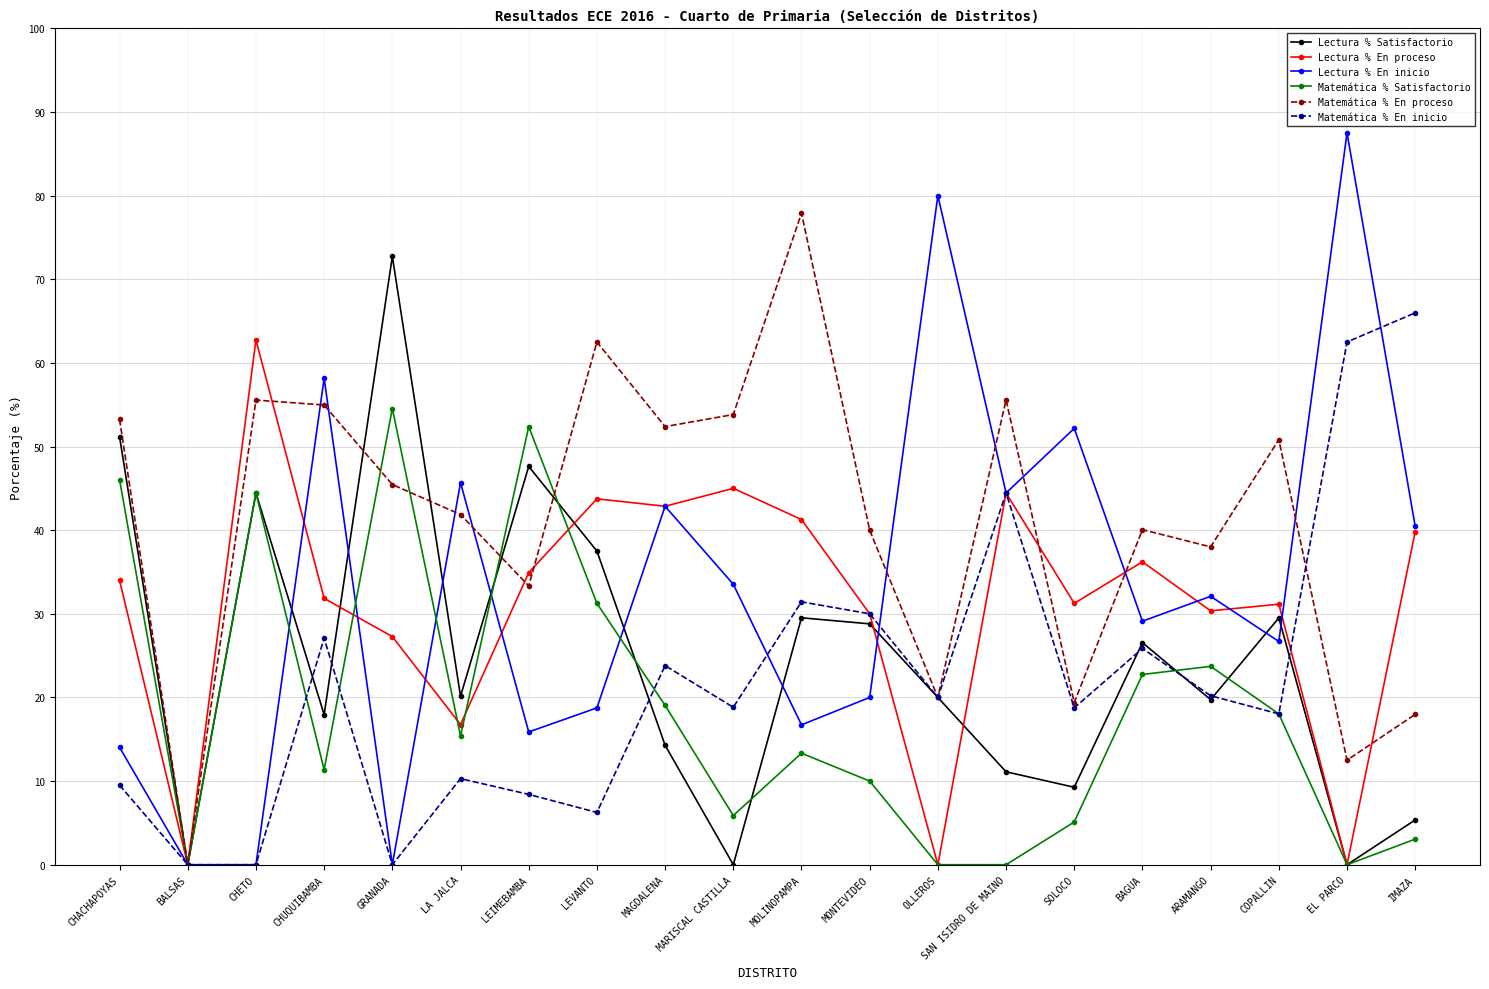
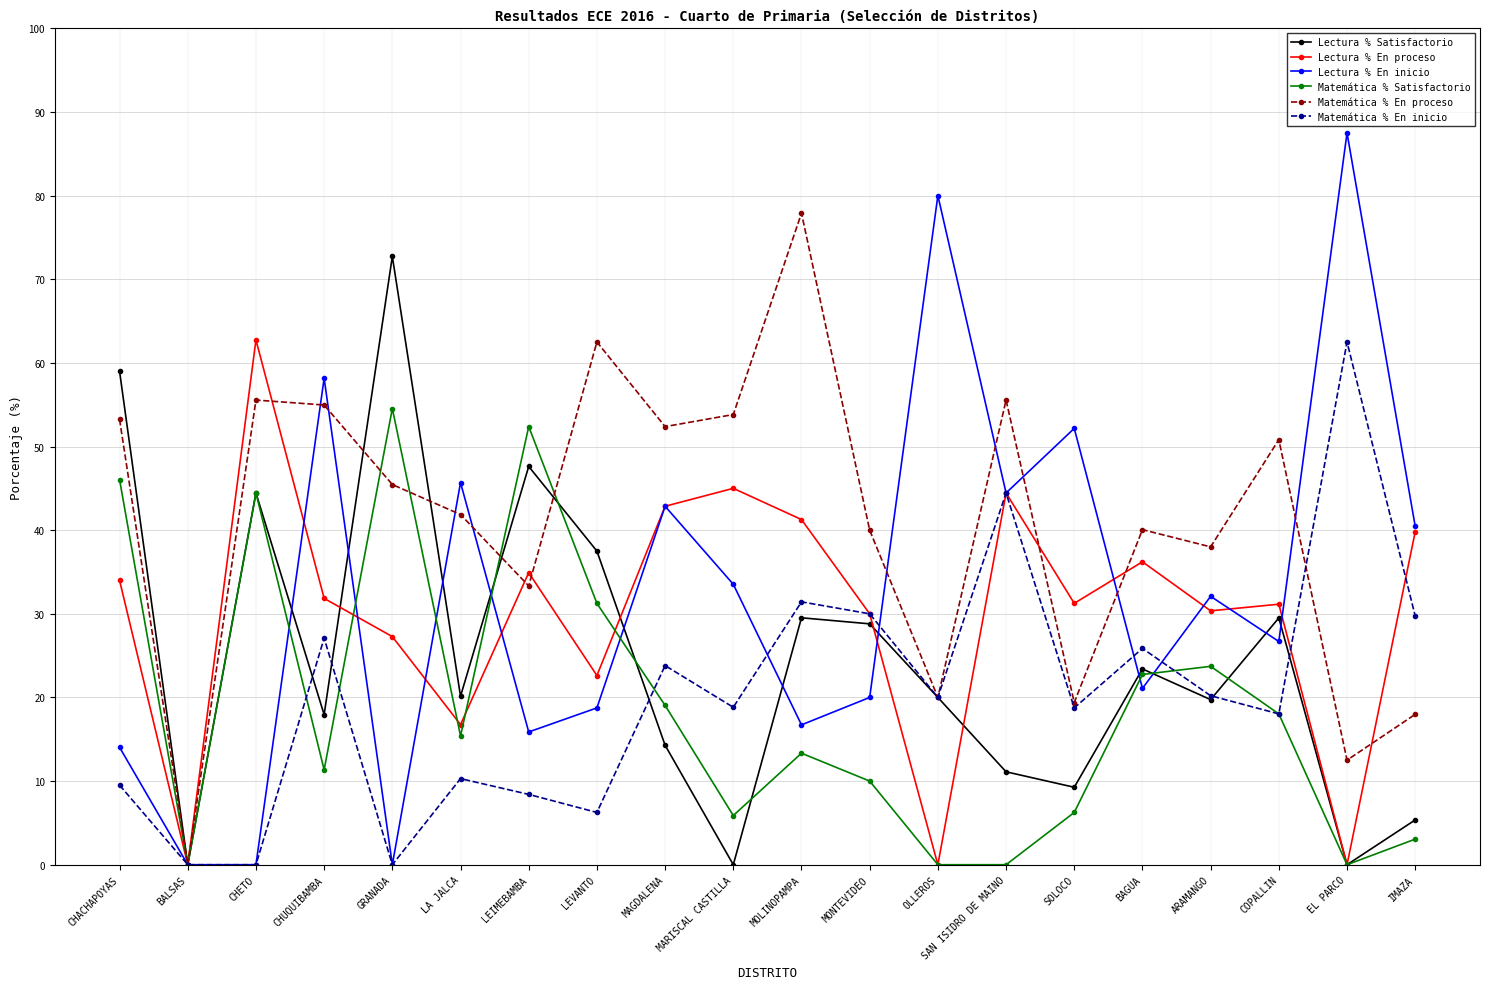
Lectura % Satisfactorio, CHACHAPOYAS: 51 -> 59
Lectura % En proceso, LEVANTO: 44 -> 23
Matemática % Satisfactorio, SOLOCO: 5 -> 6
Lectura % Satisfactorio, BAGUA: 27 -> 23
Lectura % En inicio, BAGUA: 29 -> 21
Matemática % En inicio, IMAZA: 66 -> 30
